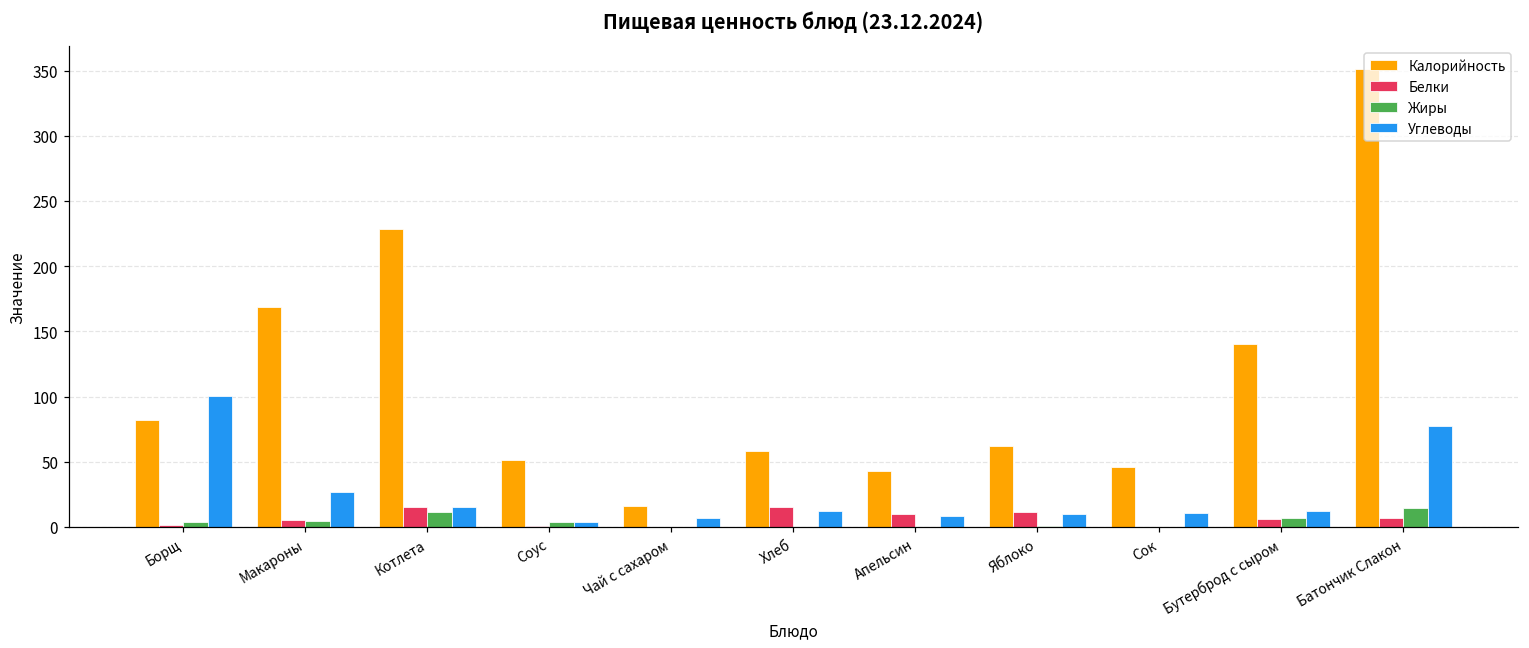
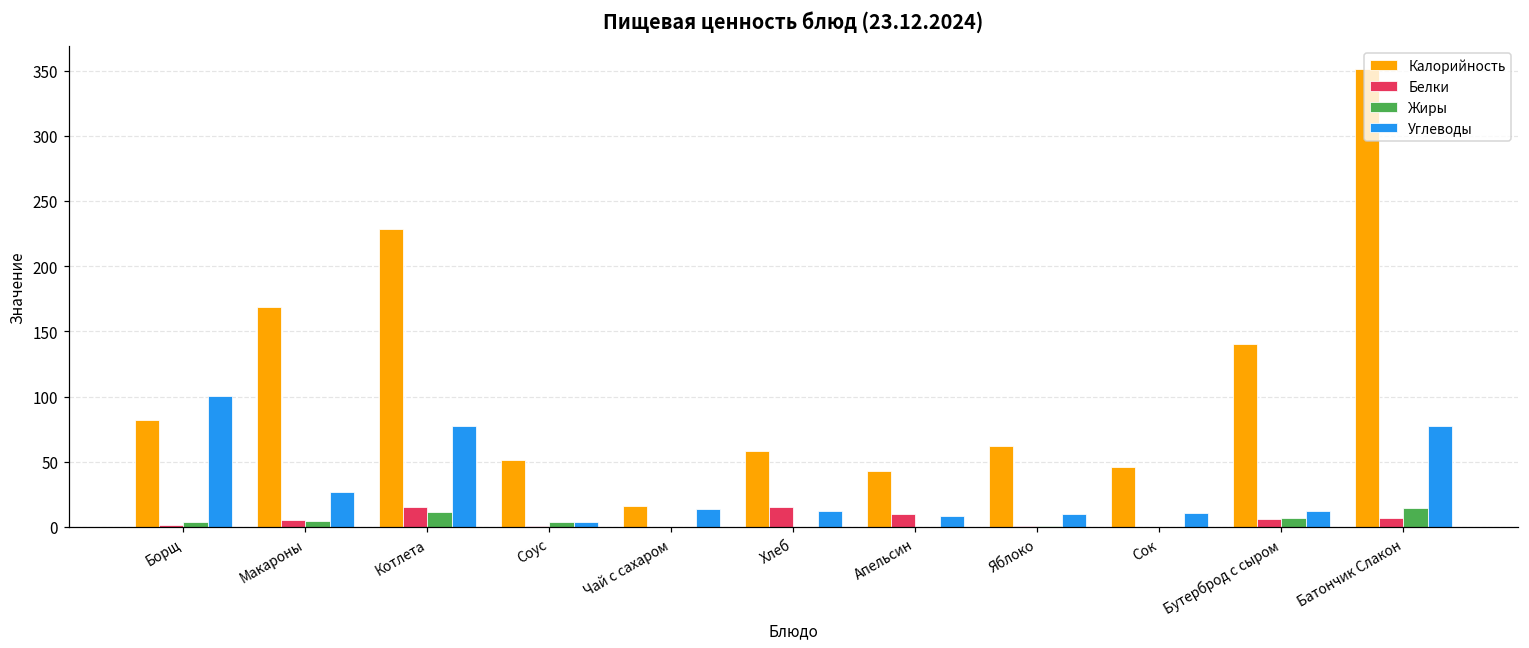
Углеводы, Котлета: 16 -> 78
Углеводы, Чай с сахаром: 7 -> 14
Белки, Яблоко: 12 -> 0
